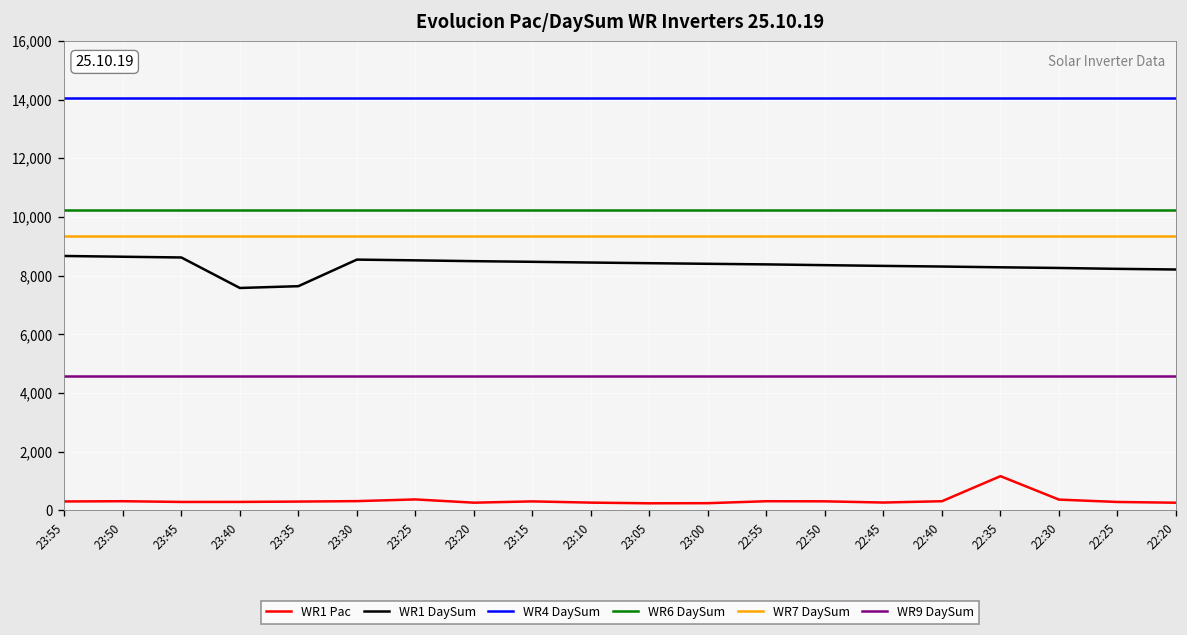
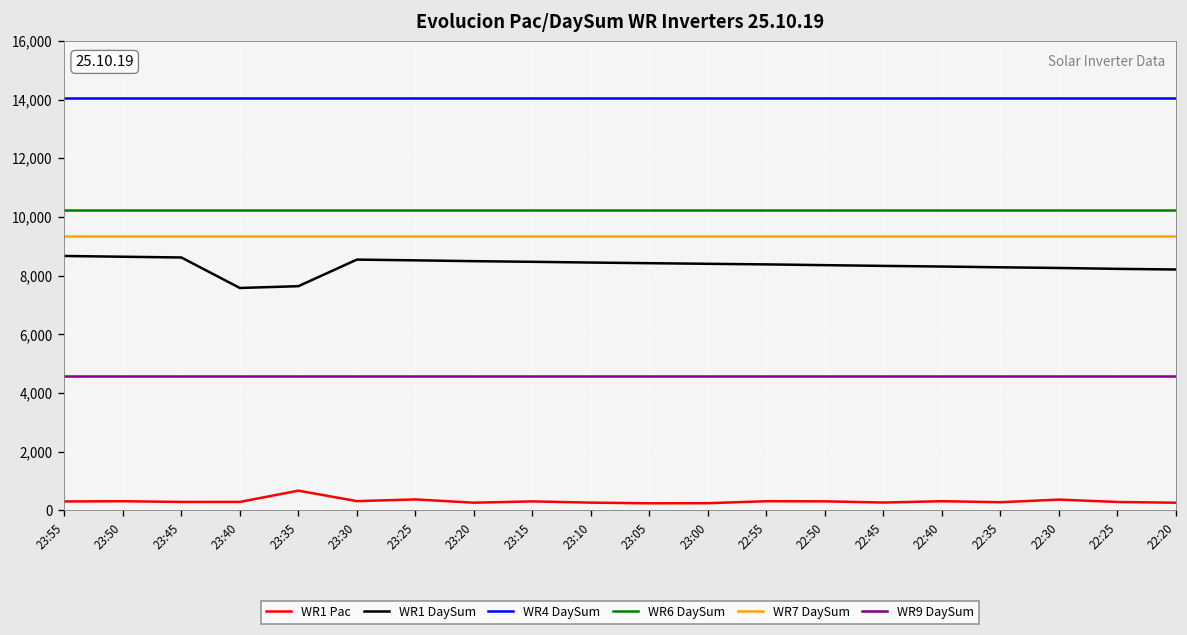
WR1 Pac, 23:35: 300 -> 700
WR1 Pac, 22:35: 1,200 -> 300
